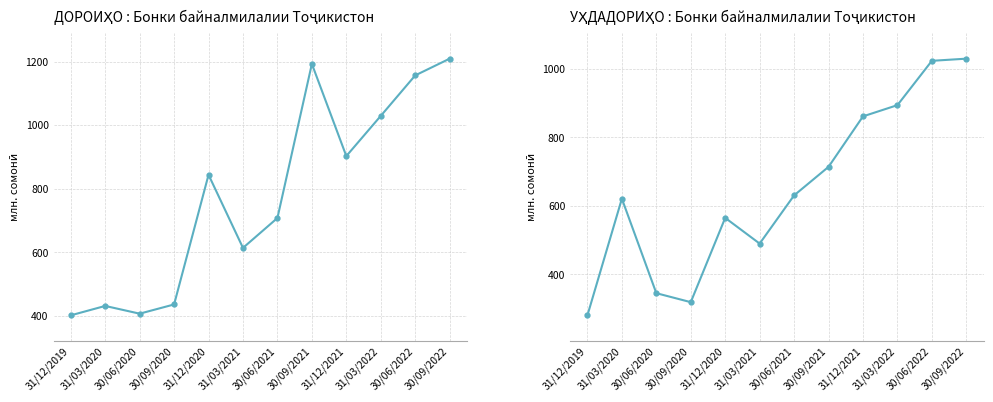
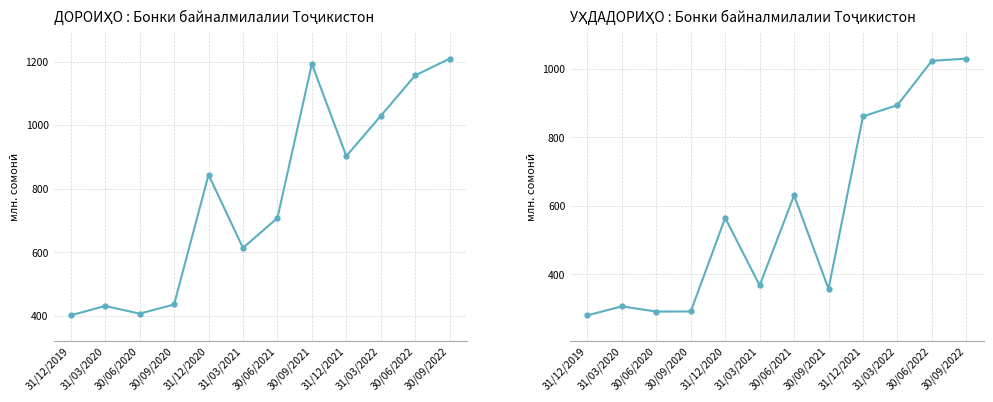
УҲДАДОРИҲО : Бонки байналмилалии Тоҷикистон, 31/03/2020: 620 -> 310
УҲДАДОРИҲО : Бонки байналмилалии Тоҷикистон, 30/06/2020: 340 -> 290
УҲДАДОРИҲО : Бонки байналмилалии Тоҷикистон, 30/09/2020: 320 -> 290
УҲДАДОРИҲО : Бонки байналмилалии Тоҷикистон, 31/03/2021: 490 -> 370
УҲДАДОРИҲО : Бонки байналмилалии Тоҷикистон, 30/09/2021: 710 -> 360
